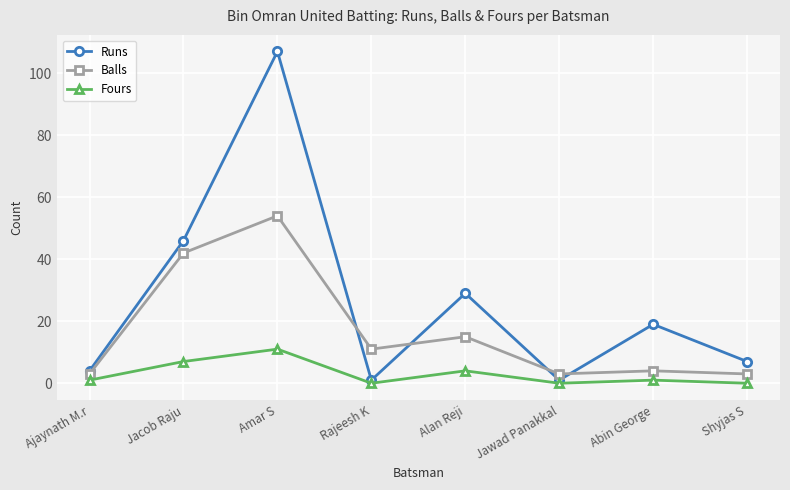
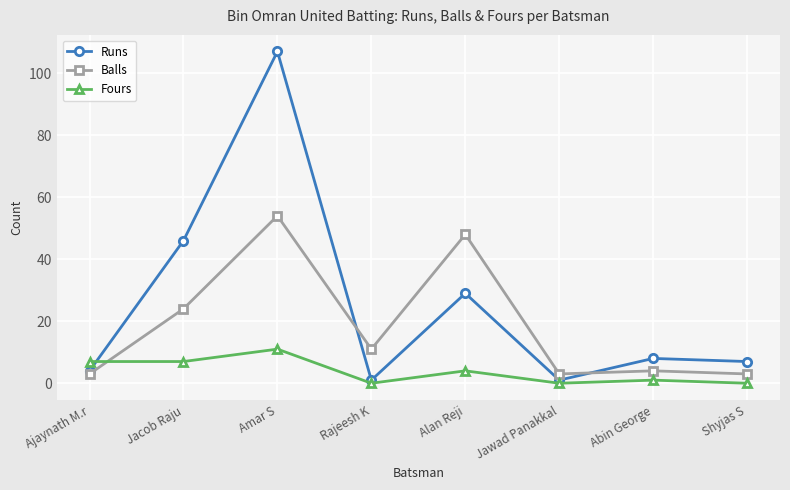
Fours, Ajaynath M.r: 1 -> 7
Balls, Jacob Raju: 42 -> 24
Balls, Alan Reji: 15 -> 48
Runs, Abin George: 19 -> 8
